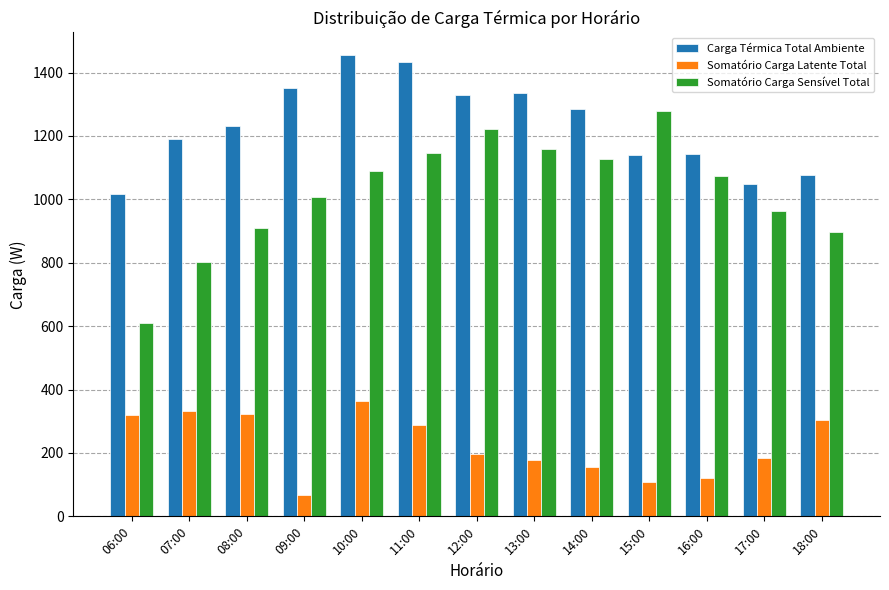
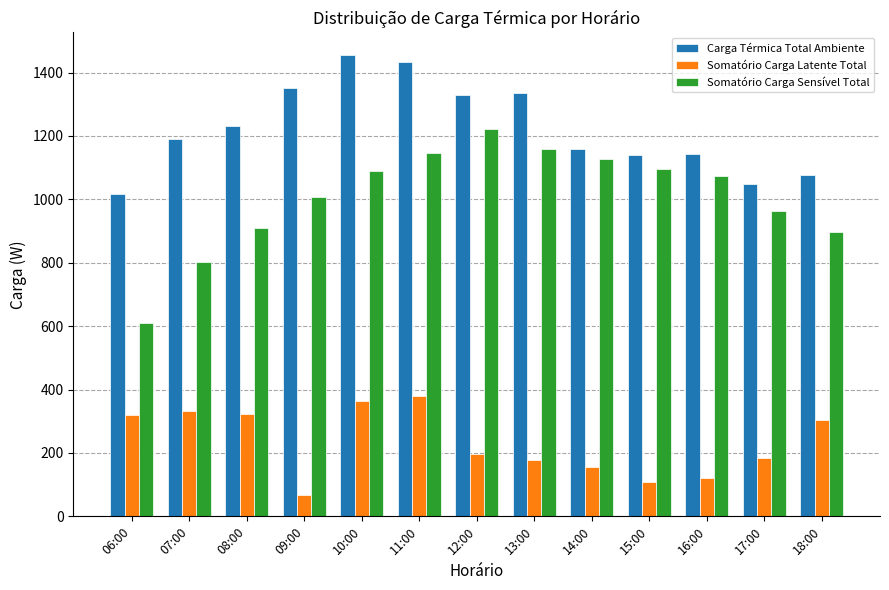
Somatório Carga Latente Total, 11:00: 290 -> 380
Carga Térmica Total Ambiente, 14:00: 1280 -> 1160
Somatório Carga Sensível Total, 15:00: 1280 -> 1100
